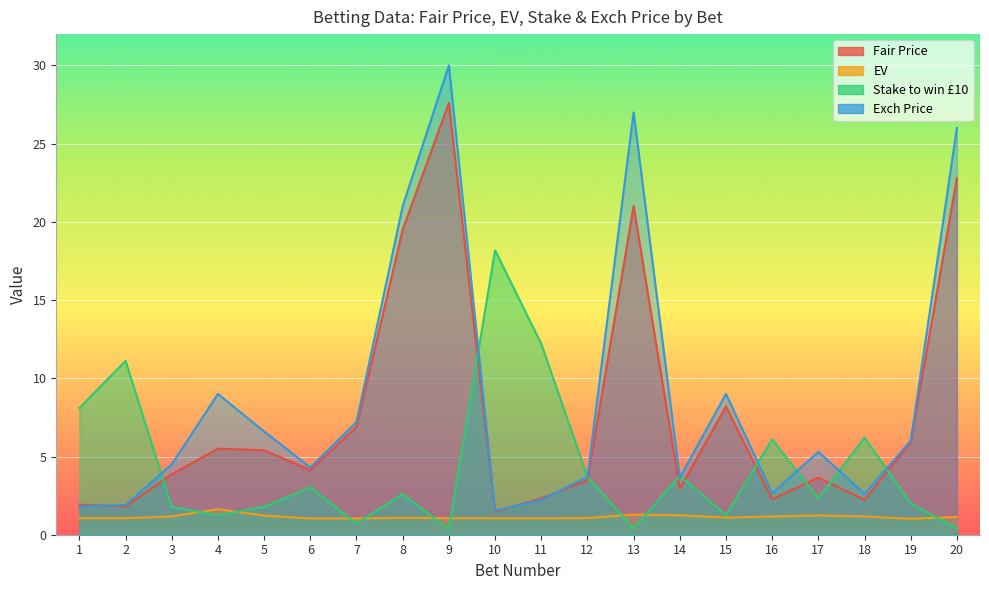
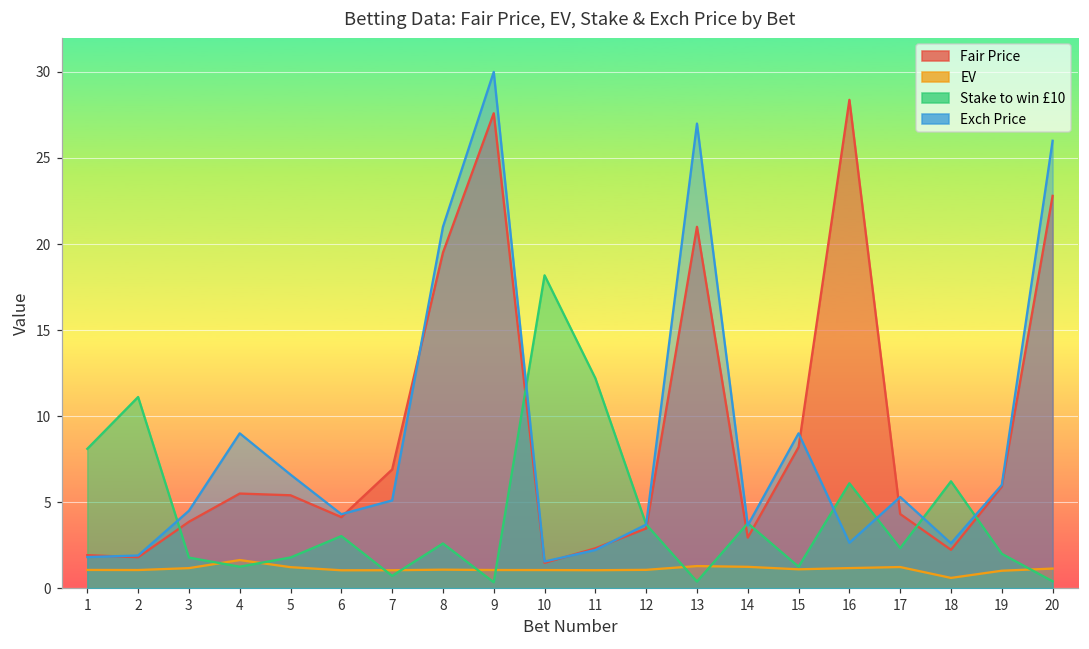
Exch Price, 7: 7.2 -> 5.1
Fair Price, 16: 2.3 -> 28.4
Fair Price, 17: 3.7 -> 4.3
EV, 18: 1.2 -> 0.6
